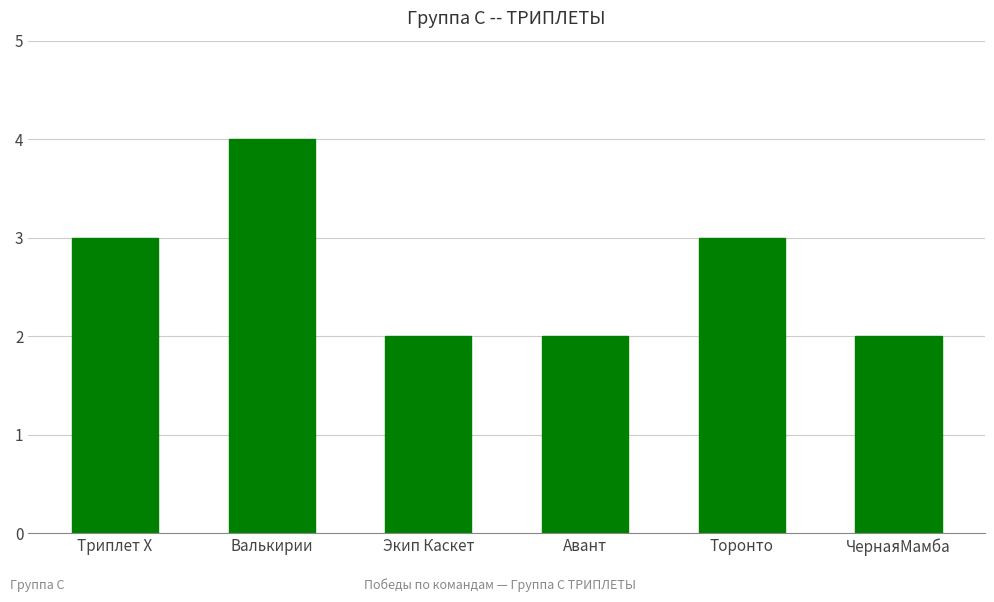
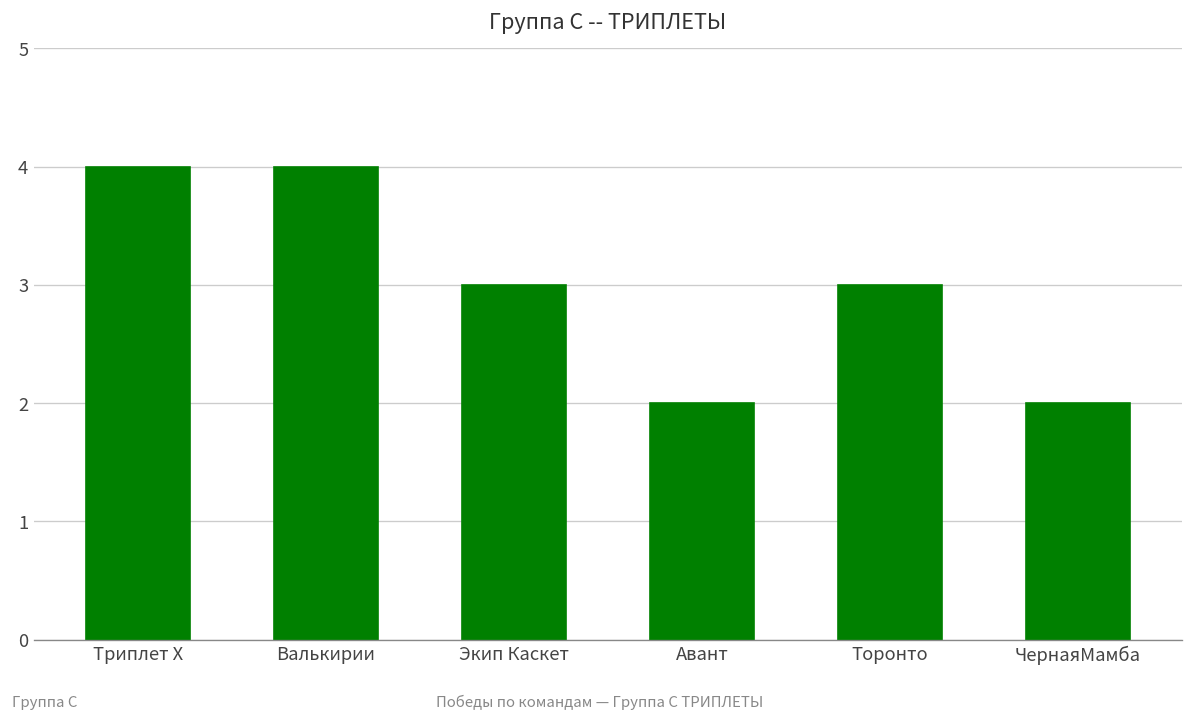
Триплет Х: 3 -> 4
Экип Каскет: 2 -> 3
